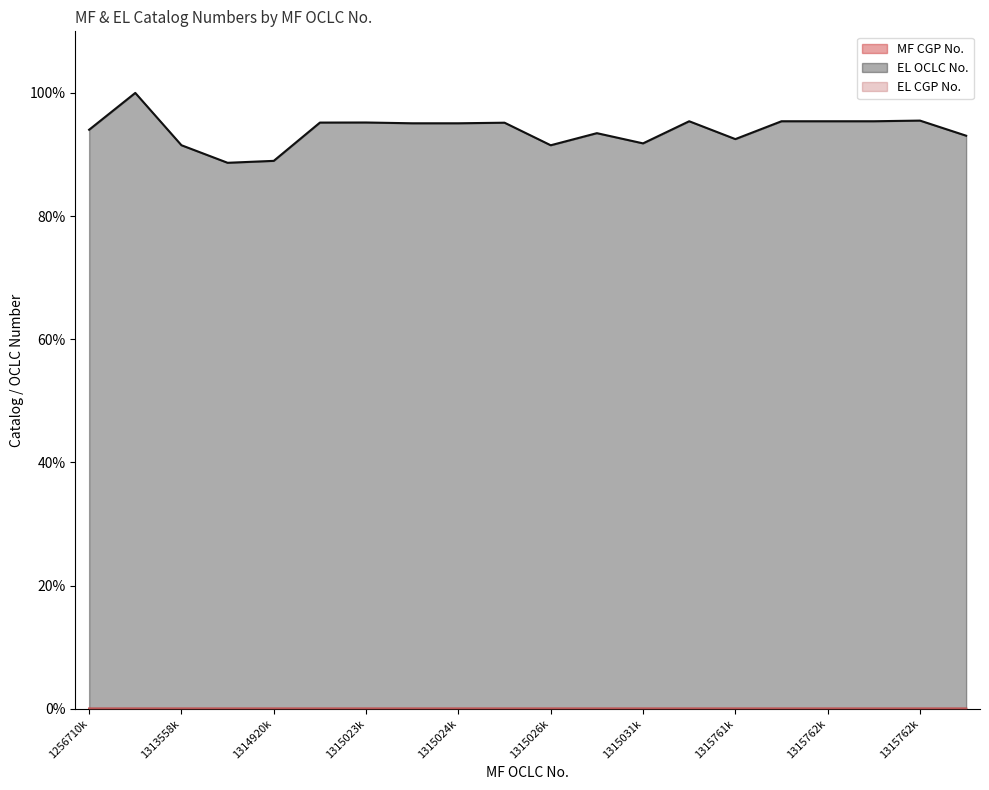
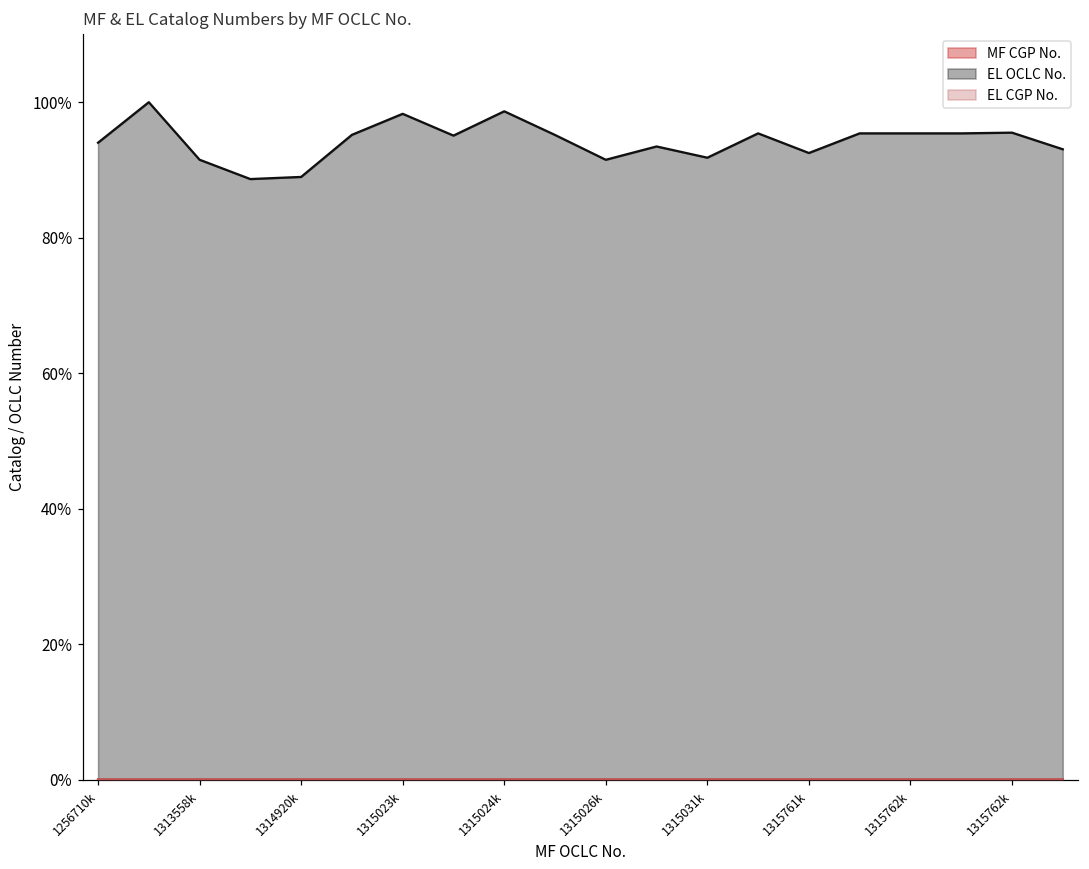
EL OCLC No., 1315023k: 95% -> 98%
EL OCLC No., 1315024k: 95% -> 99%
